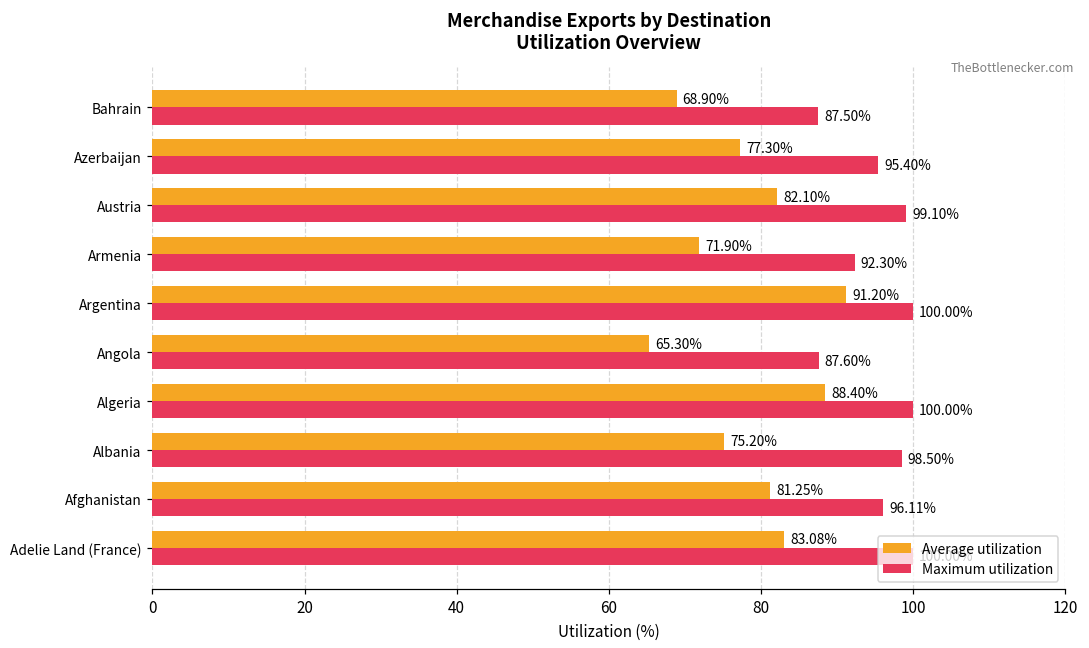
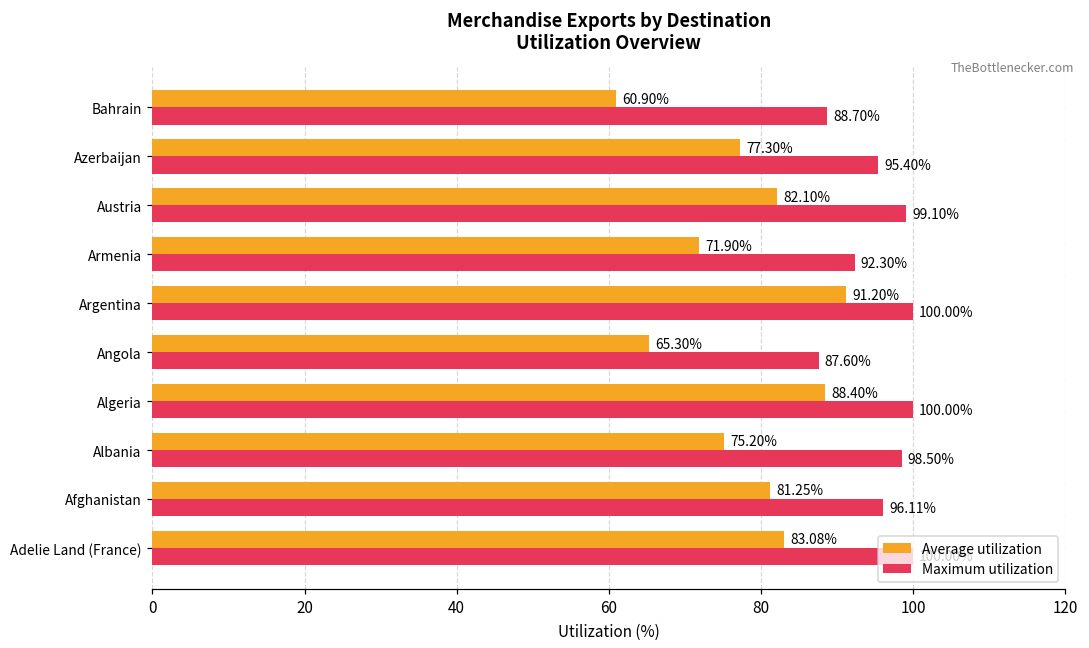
Average utilization, Bahrain: 68.90% -> 60.90%
Maximum utilization, Bahrain: 87.50% -> 88.70%
